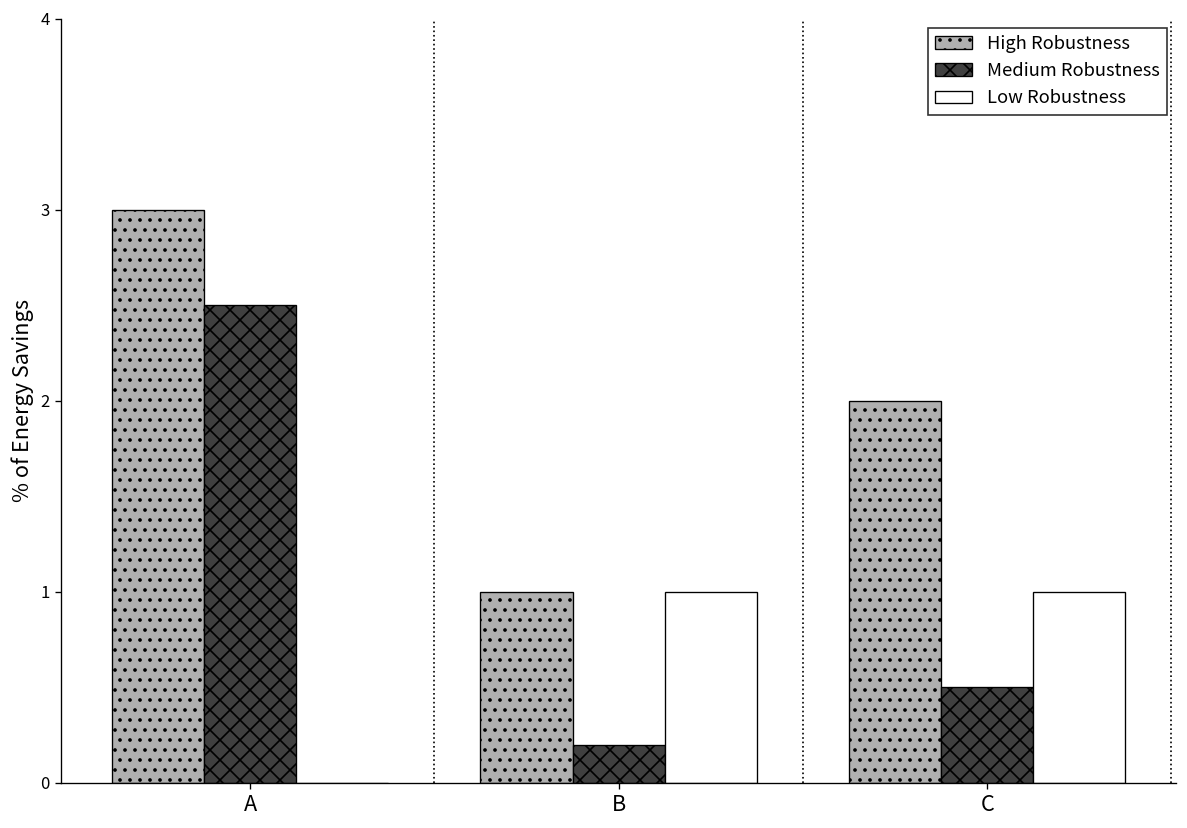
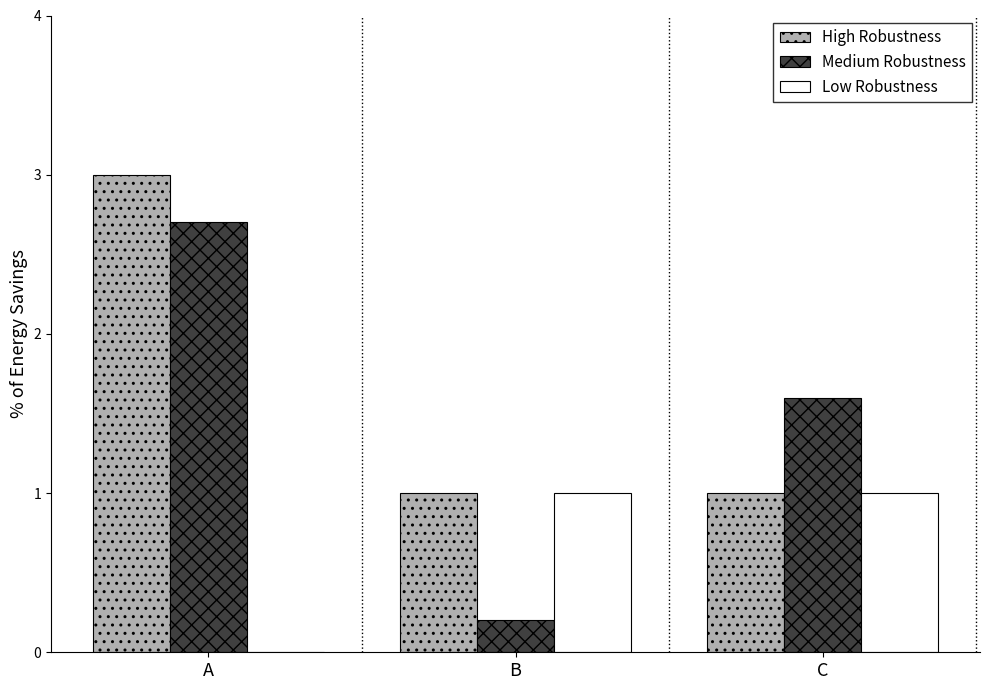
Medium Robustness, A: 2.5 -> 2.7
High Robustness, C: 2 -> 1
Medium Robustness, C: 0.5 -> 1.6
